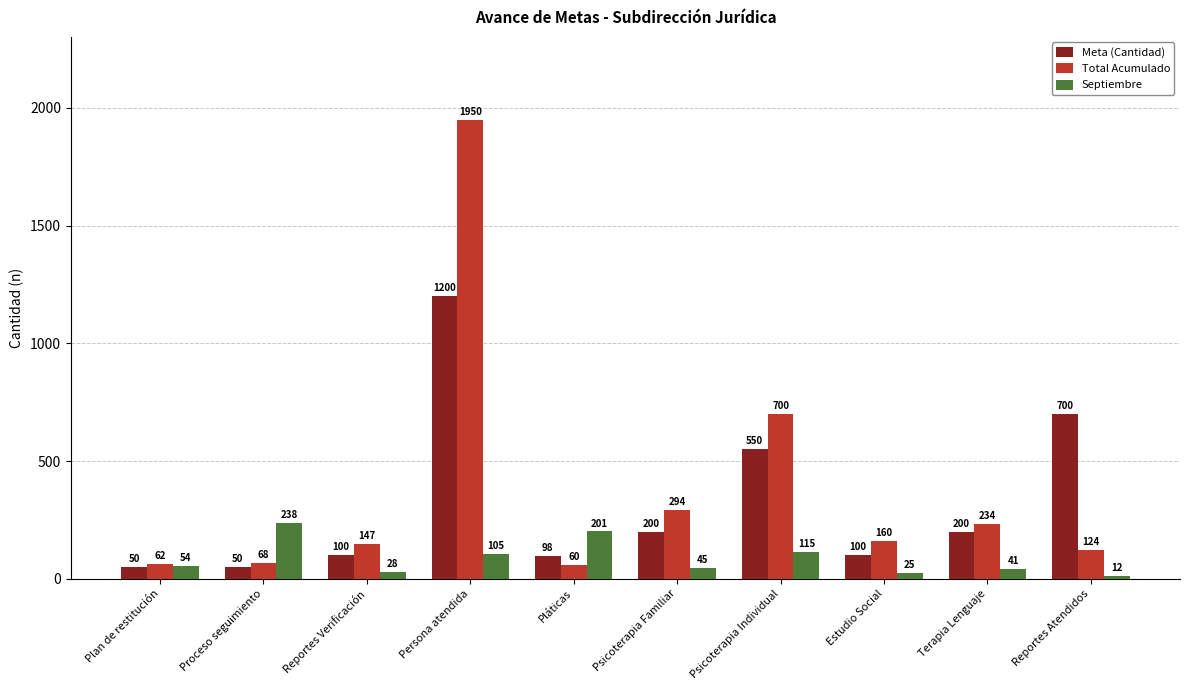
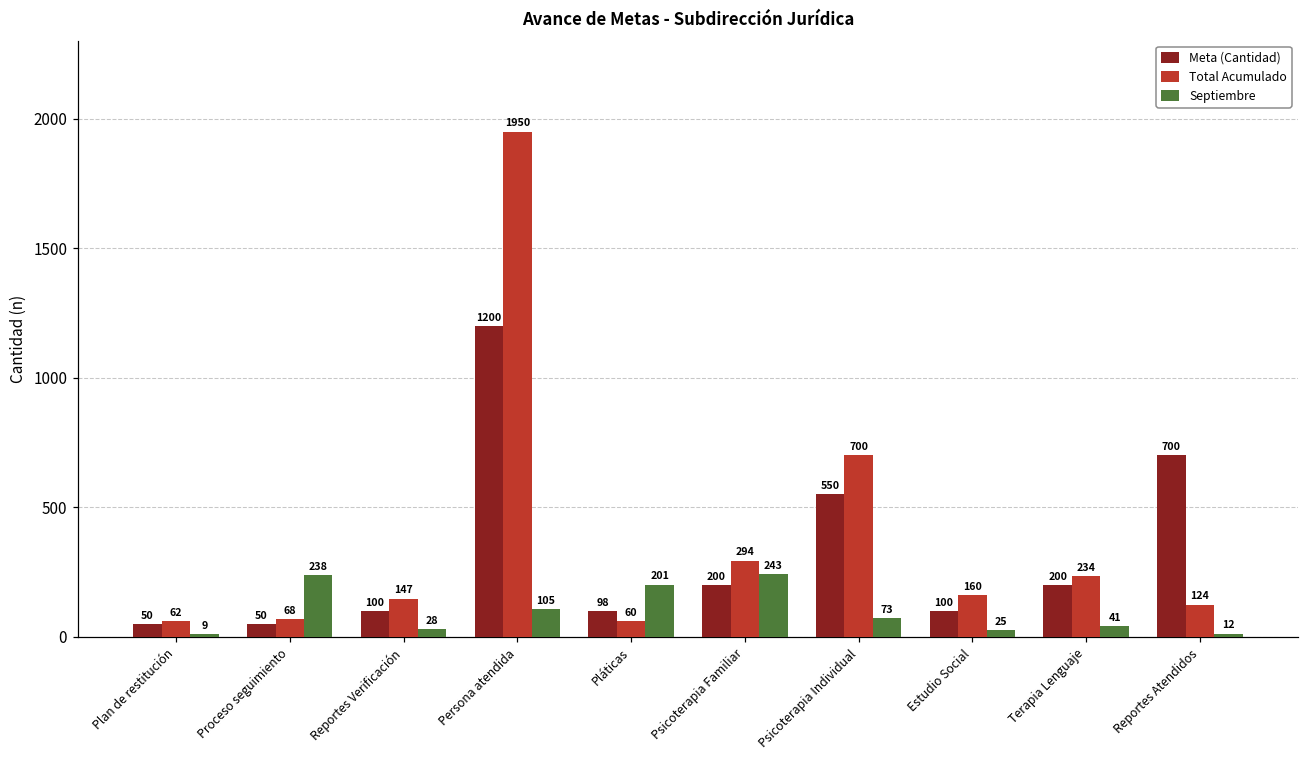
Septiembre, Plan de restitución: 54 -> 9
Septiembre, Psicoterapia Familiar: 45 -> 243
Septiembre, Psicoterapia Individual: 115 -> 73
